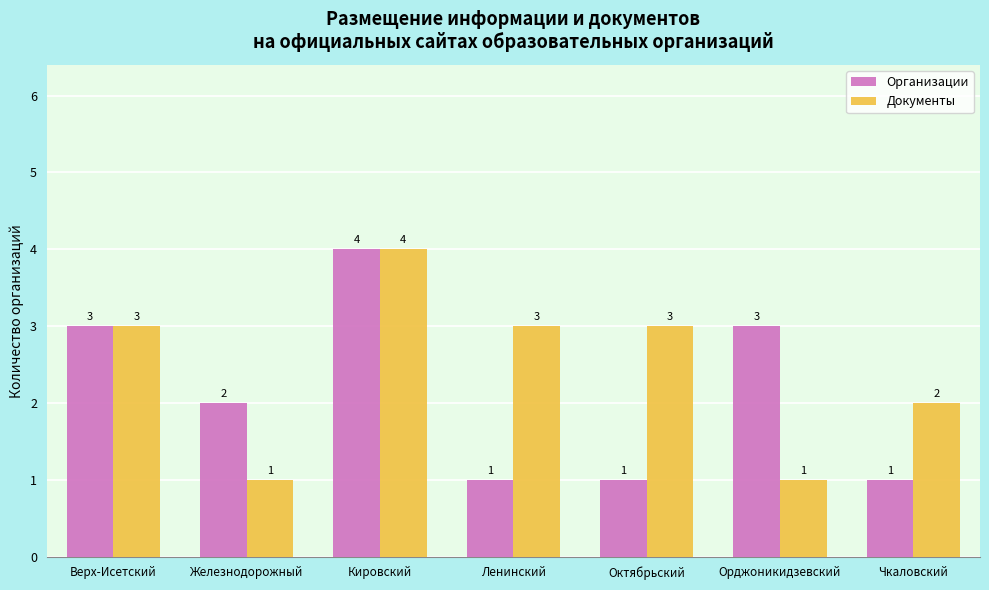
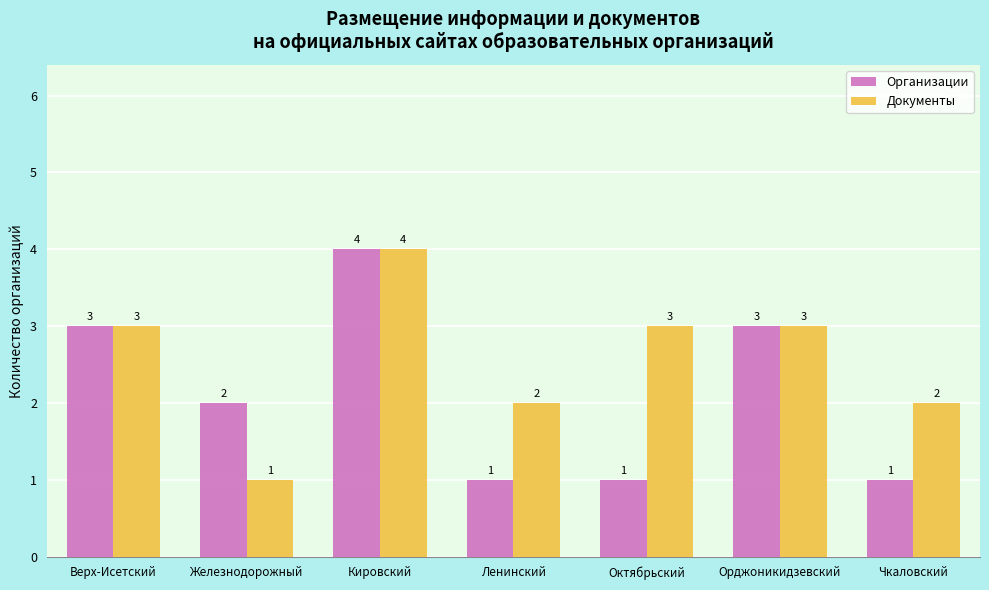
Документы, Ленинский: 3 -> 2
Документы, Орджоникидзевский: 1 -> 3
